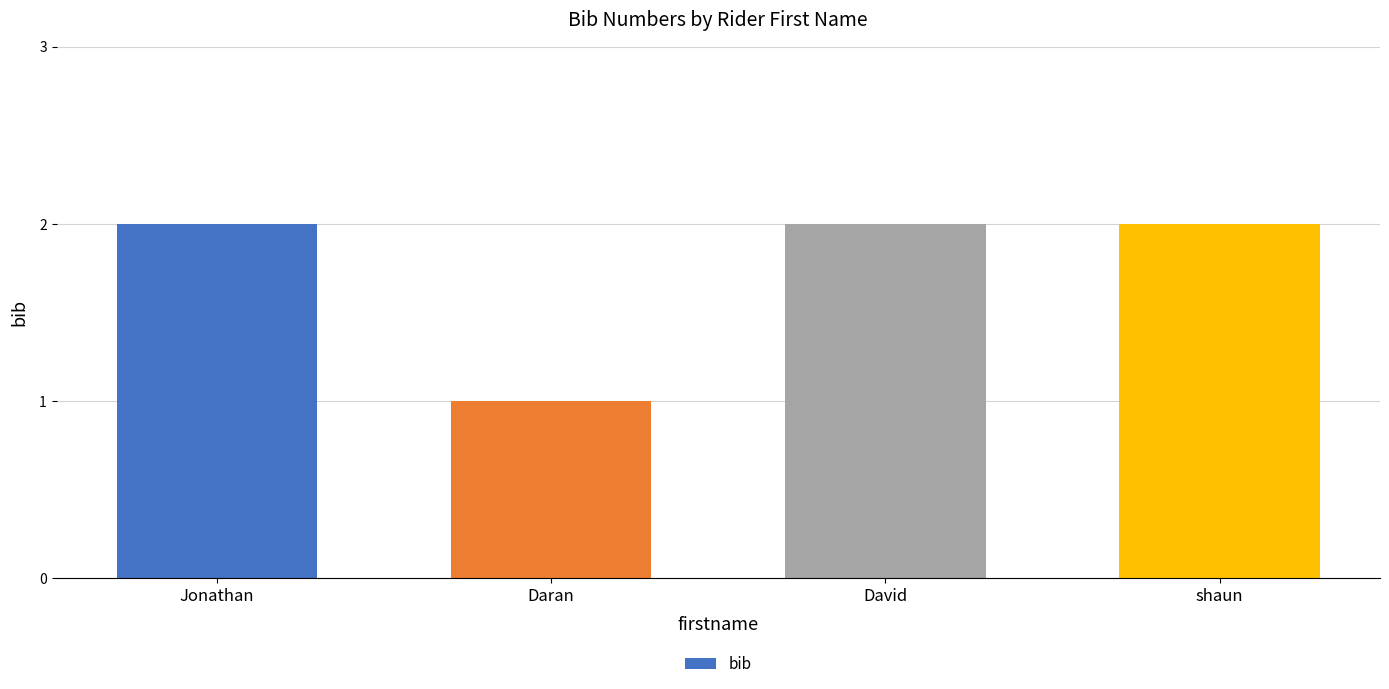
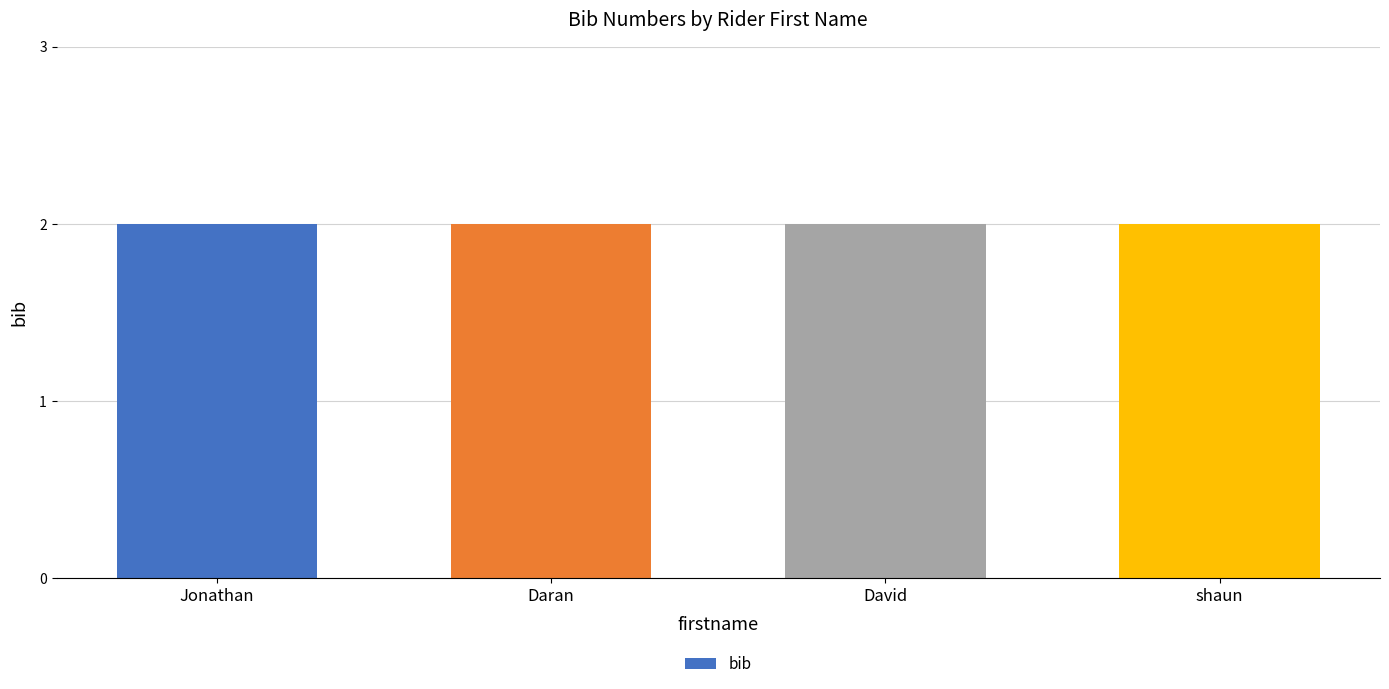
Daran: 1 -> 2
